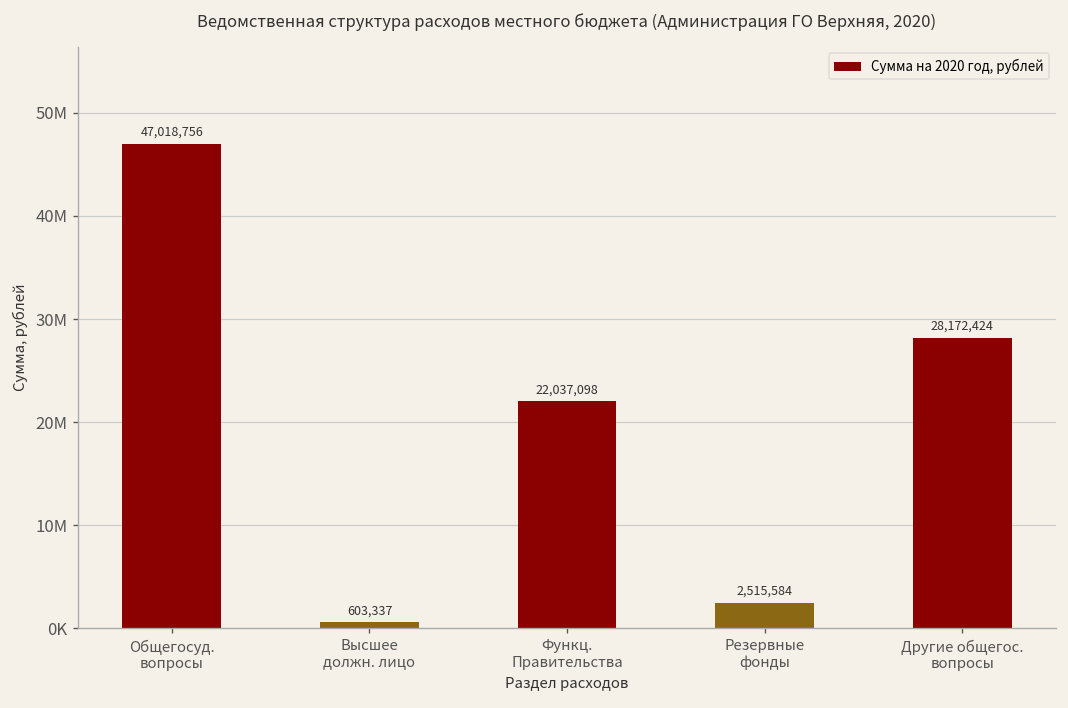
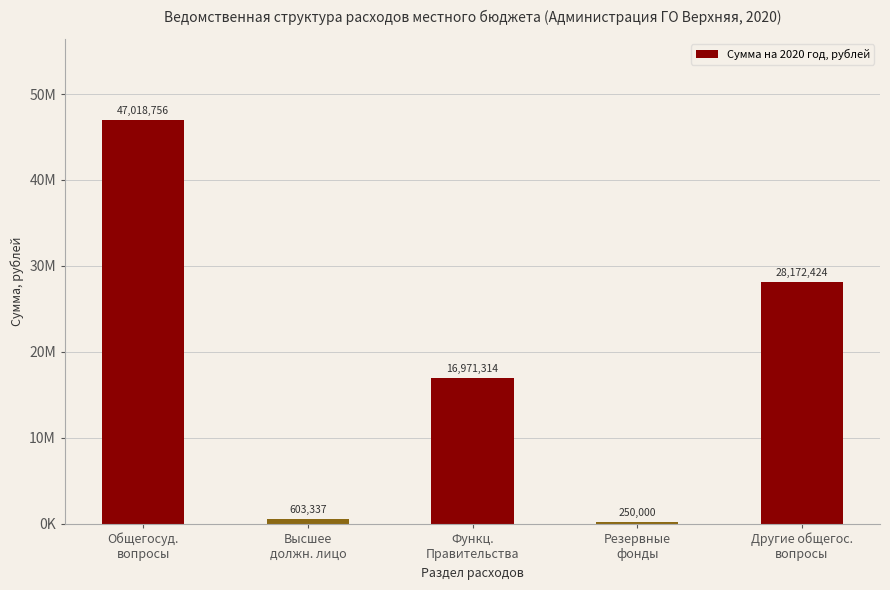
Функц. Правительства: 22,037,098 -> 16,971,314
Резервные фонды: 2,515,584 -> 250,000
